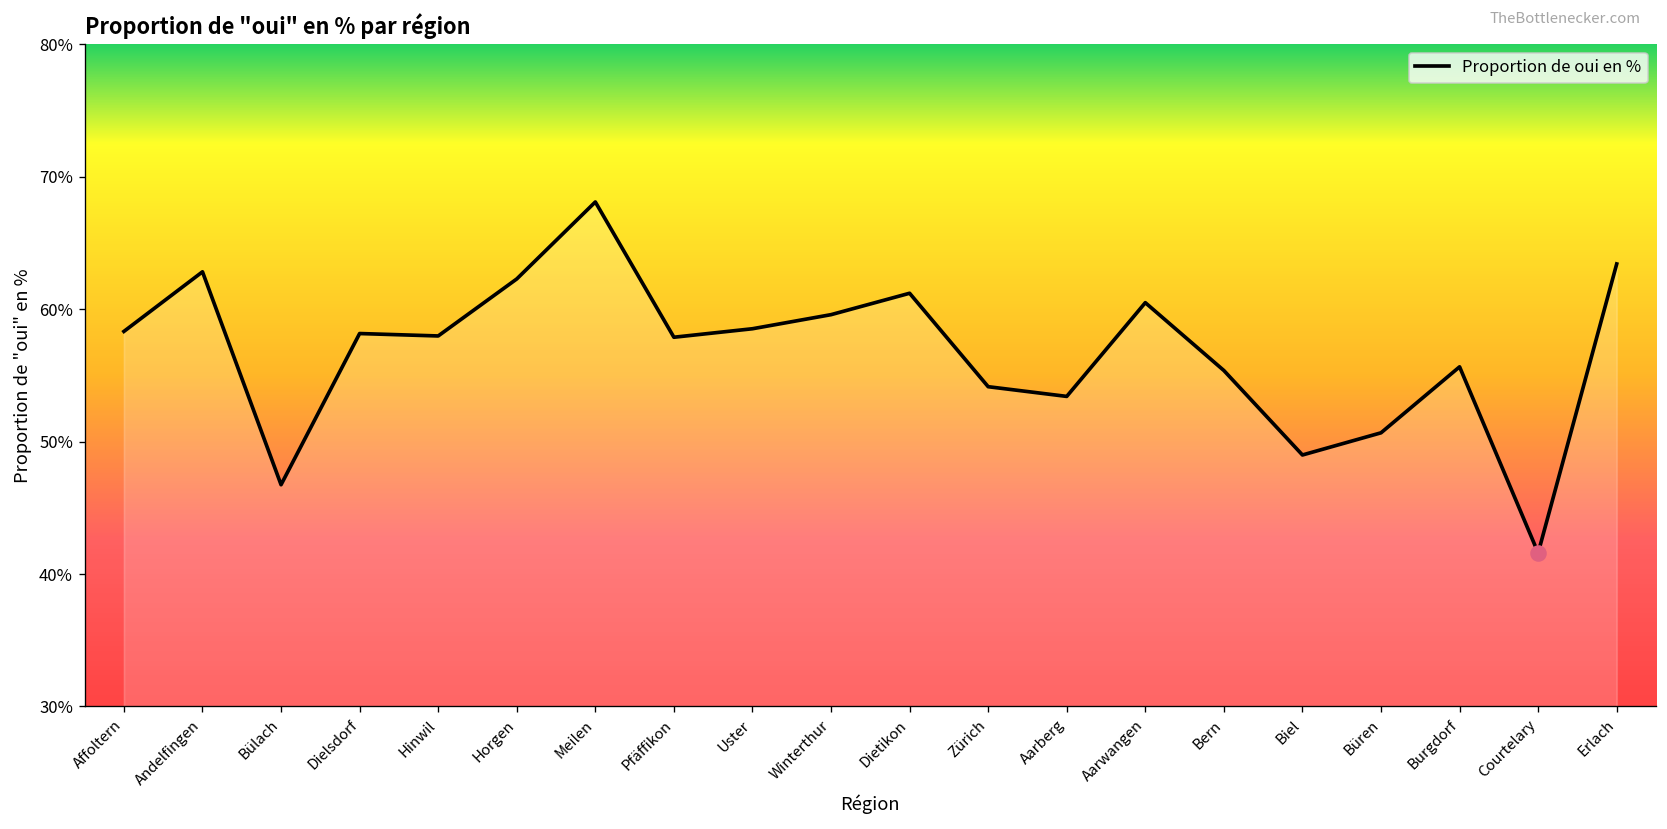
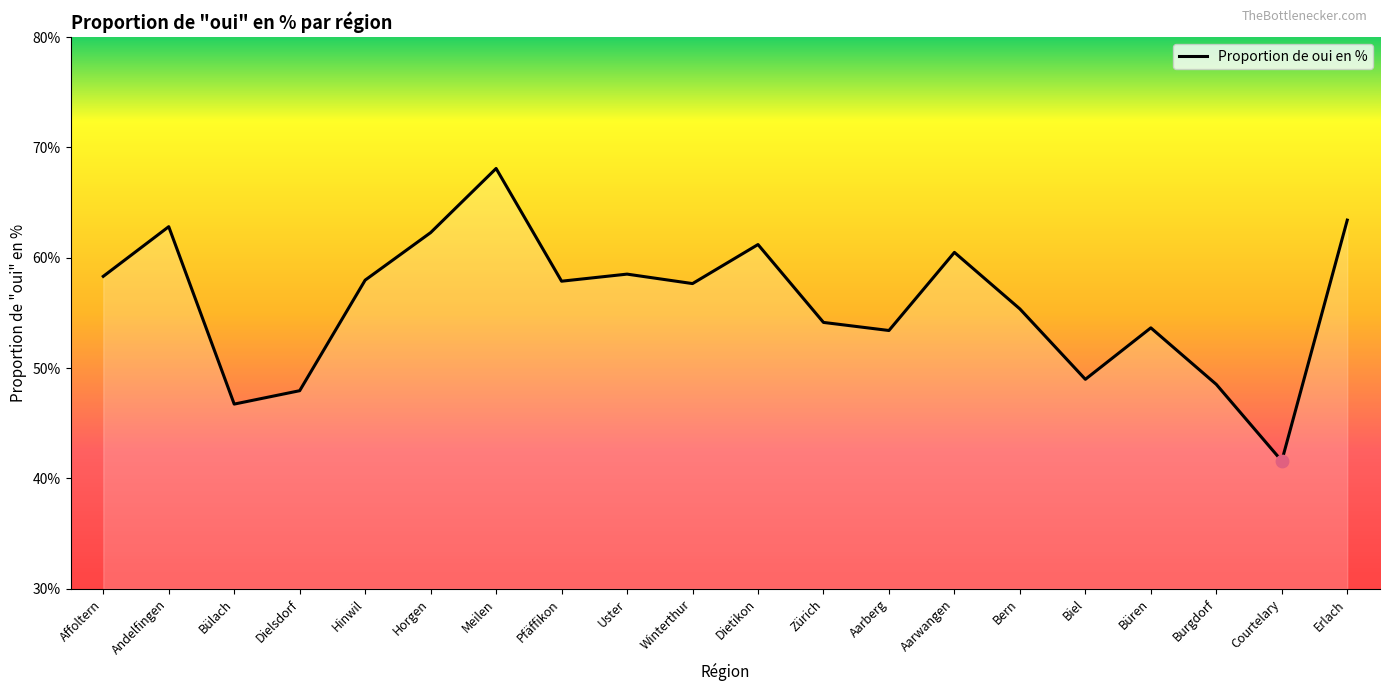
Proportion de oui en %, Dielsdorf: 58.2% -> 48.0%
Proportion de oui en %, Winterthur: 59.6% -> 57.7%
Proportion de oui en %, Büren: 50.7% -> 53.6%
Proportion de oui en %, Burgdorf: 55.6% -> 48.5%
